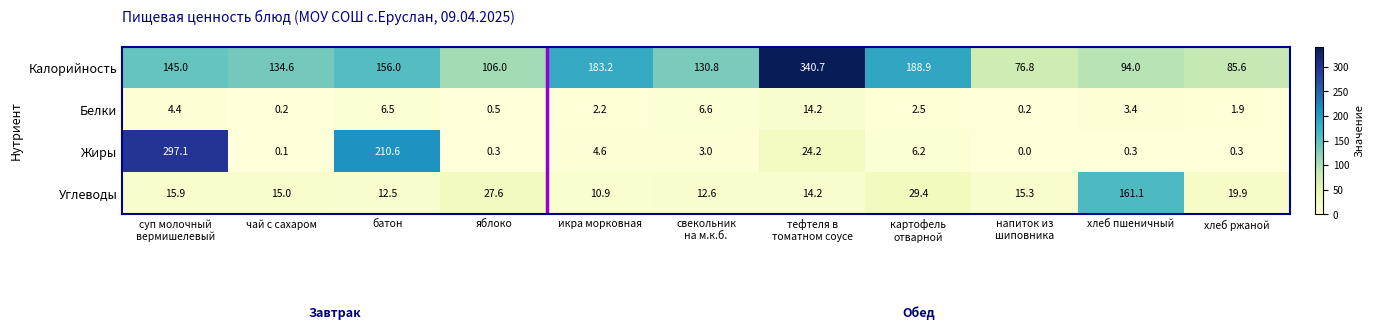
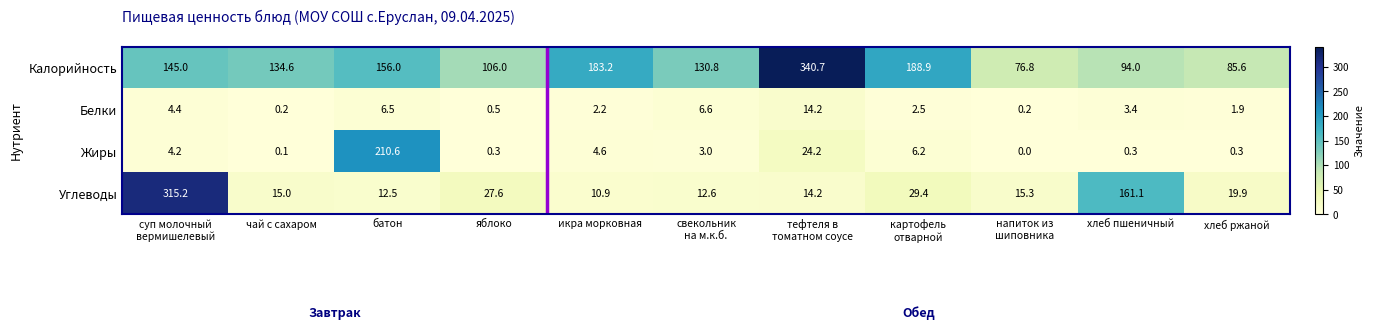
Жиры, суп молочный вермишелевый: 297.1 -> 4.2
Углеводы, суп молочный вермишелевый: 15.9 -> 315.2
